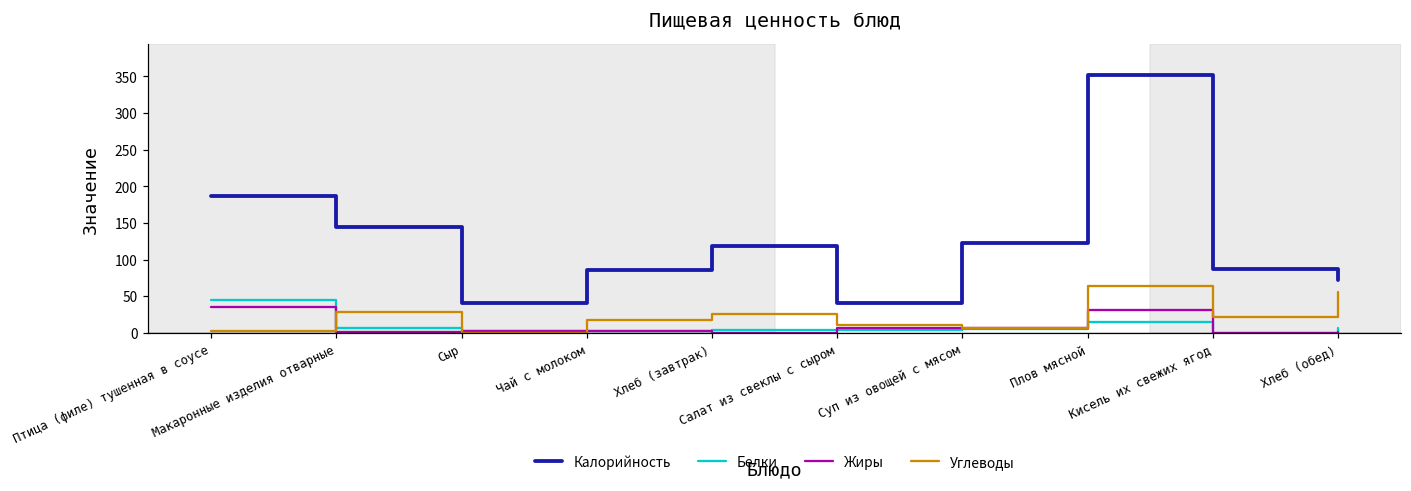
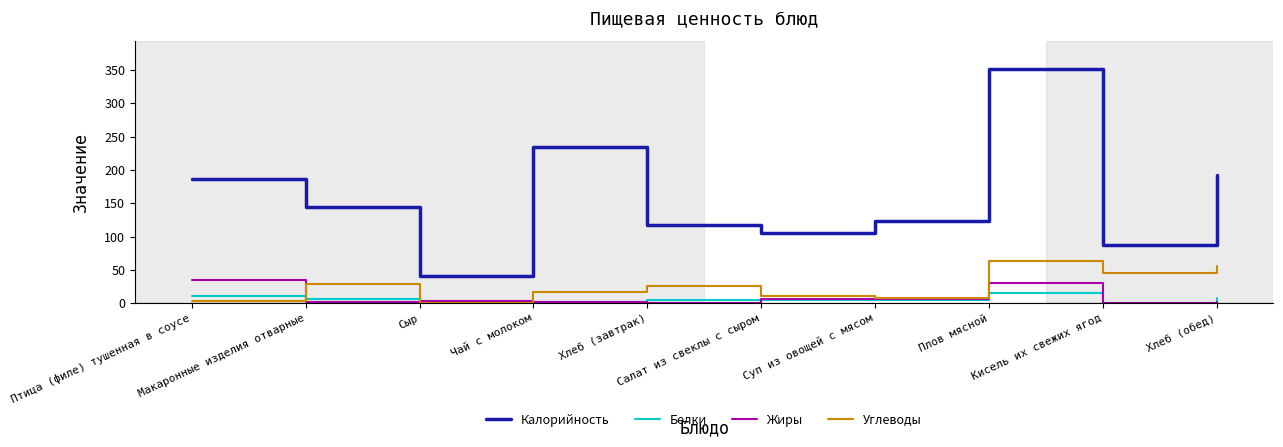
Белки, Птица (филе) тушенная в соусе: 50 -> 10
Калорийность, Чай с молоком: 90 -> 240
Калорийность, Салат из свеклы с сыром: 40 -> 110
Углеводы, Кисель их свежих ягод: 20 -> 50
Калорийность, Хлеб (обед): 70 -> 190
